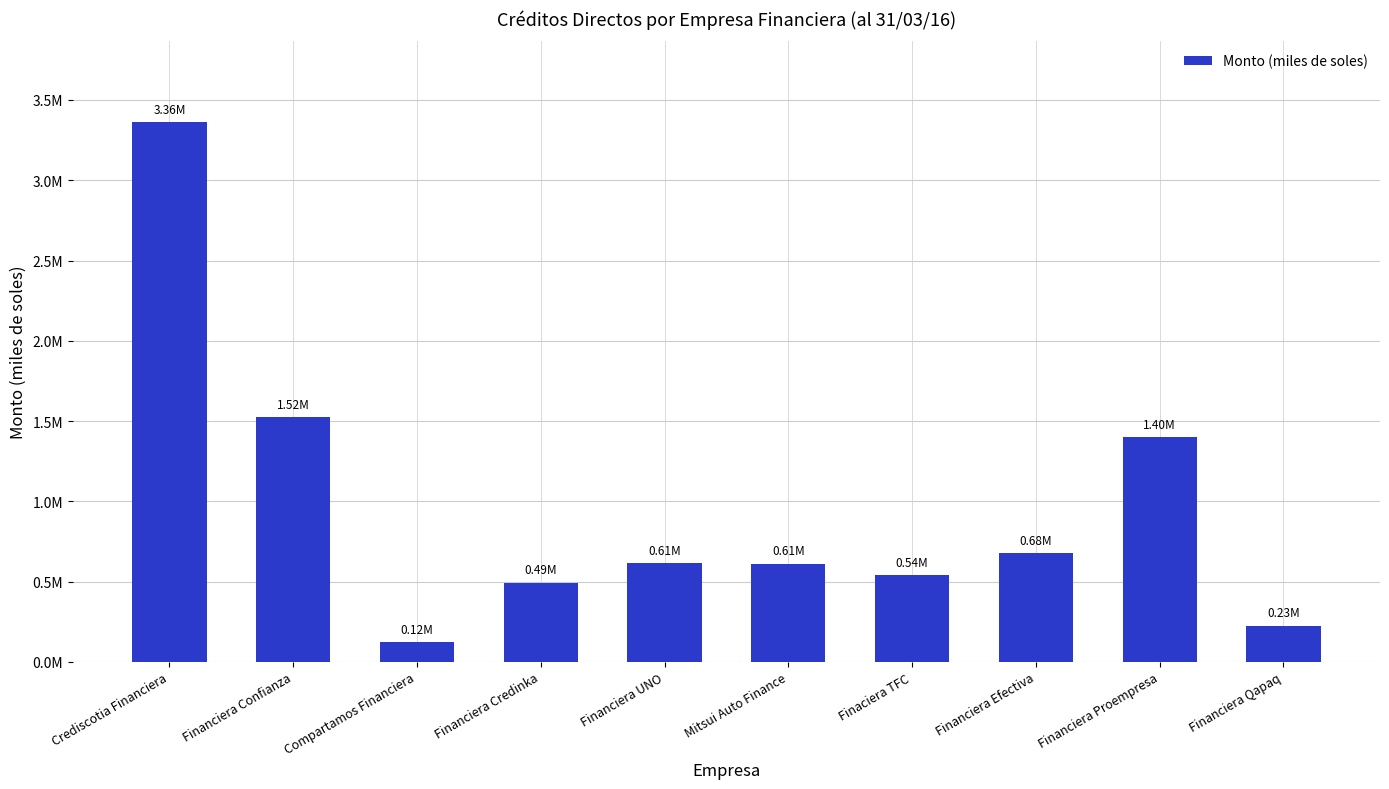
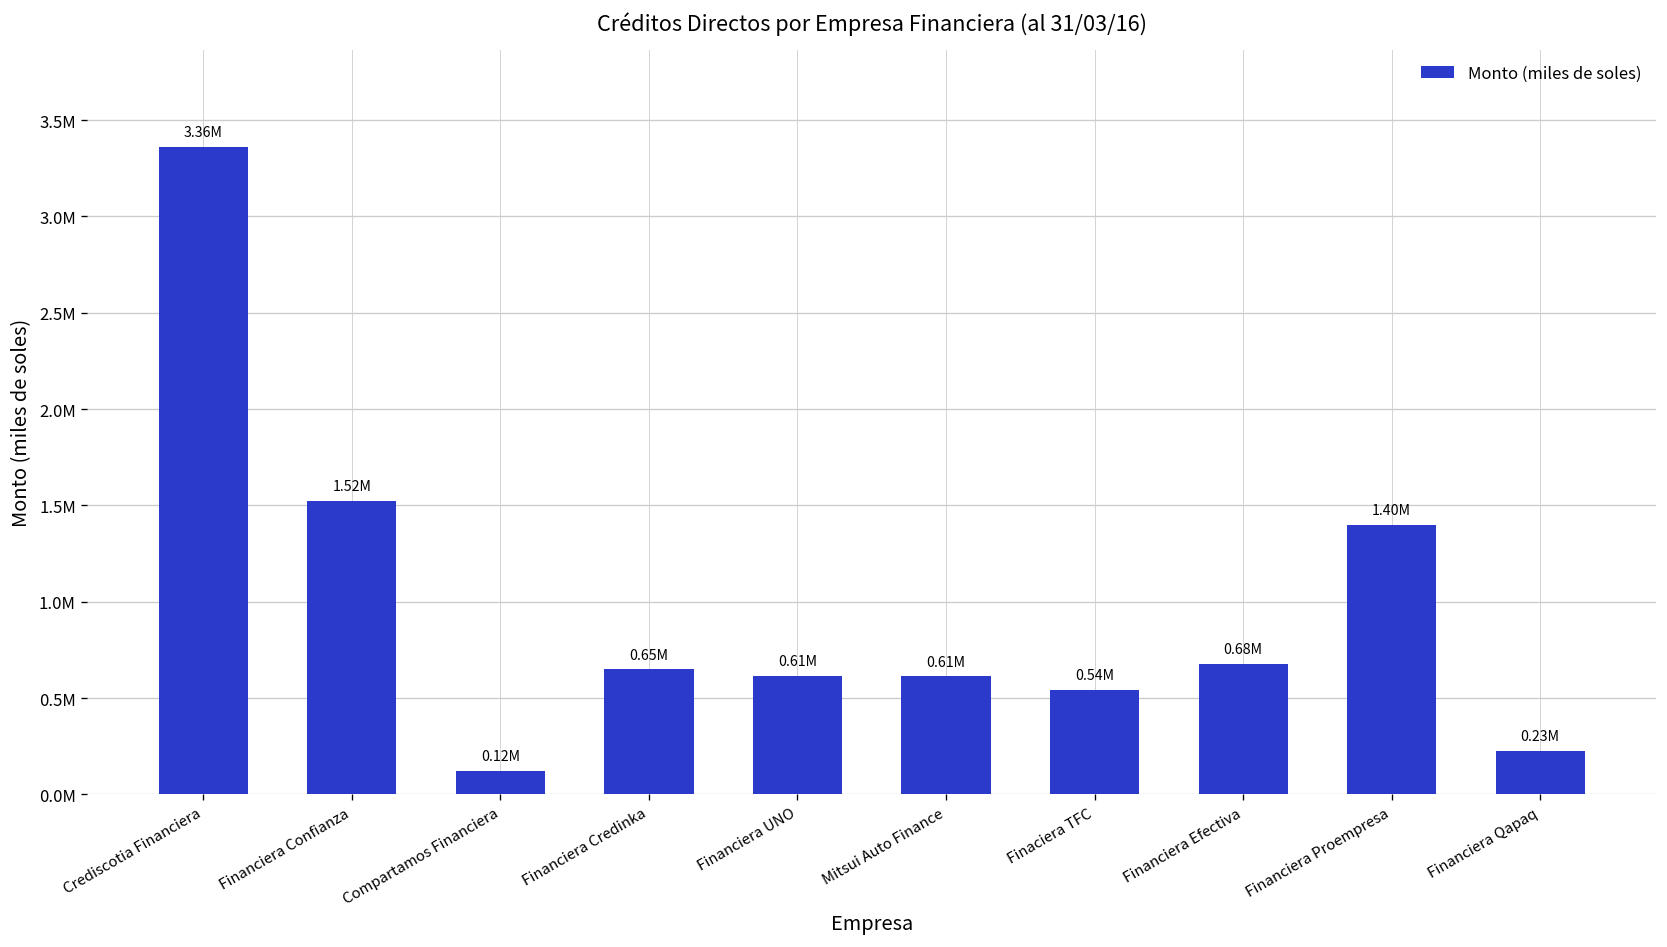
Financiera Credinka: 0.49M -> 0.65M
